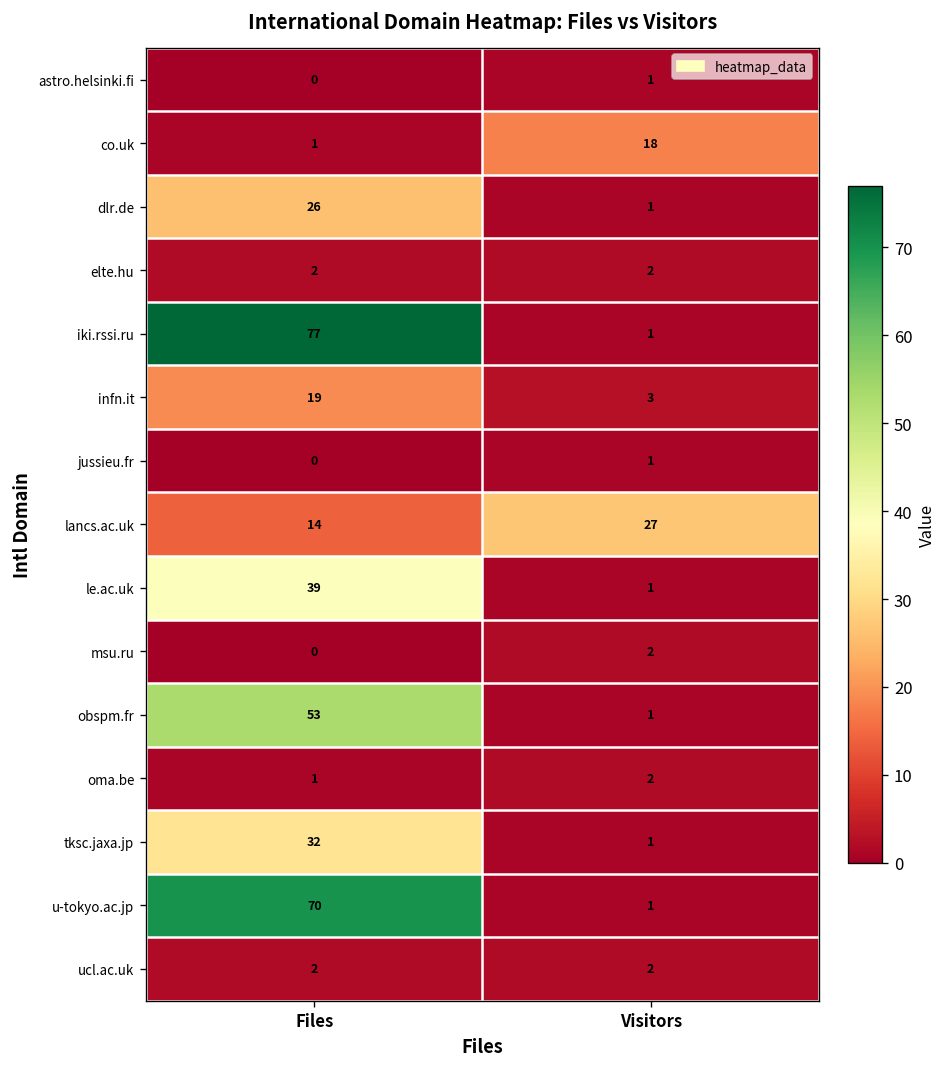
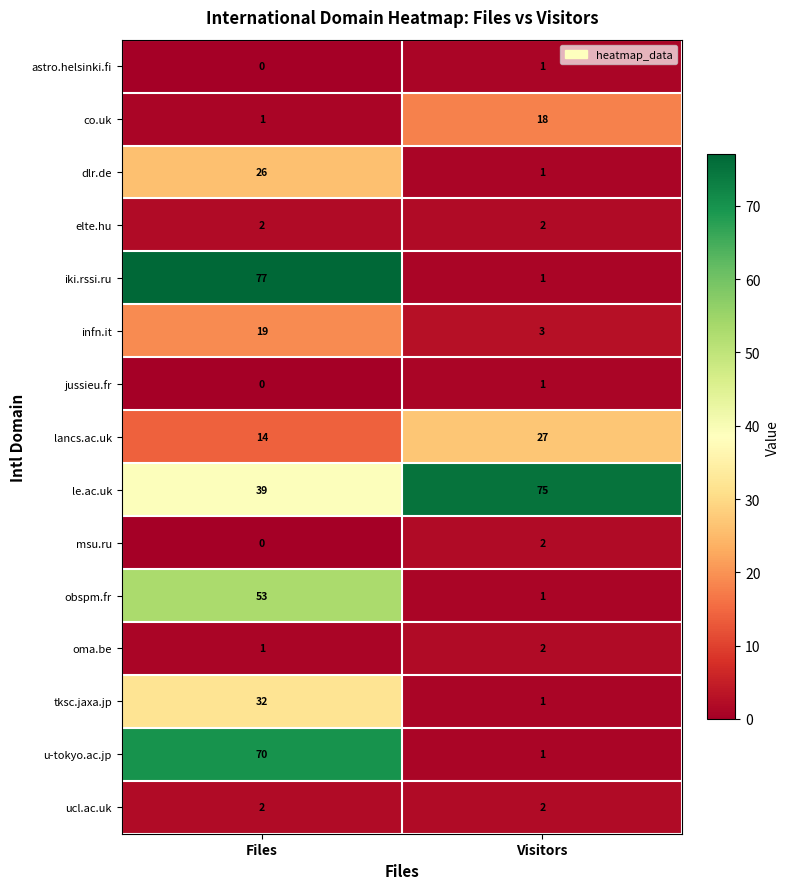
le.ac.uk, Visitors: 1 -> 75
